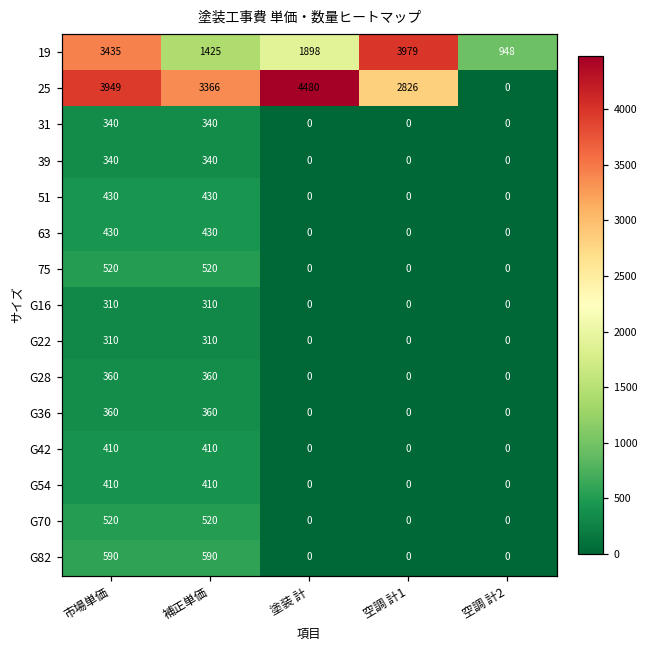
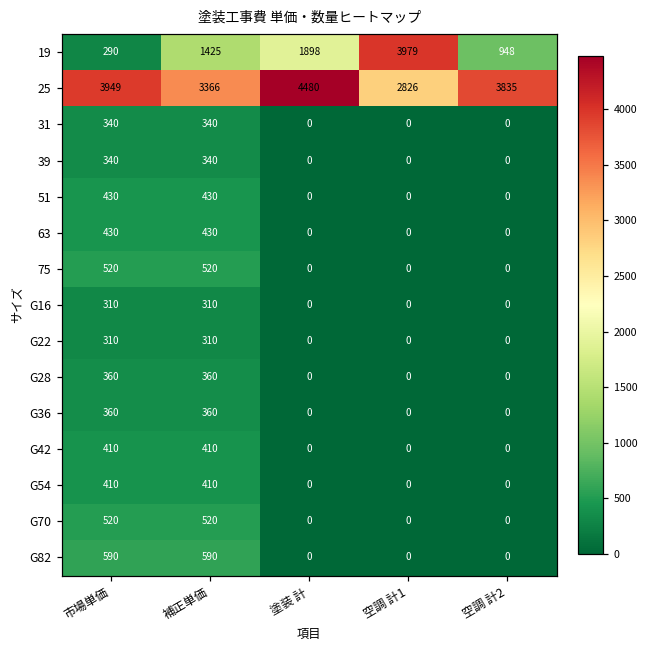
19, 市場単価: 3435 -> 290
25, 空調 計2: 0 -> 3835
